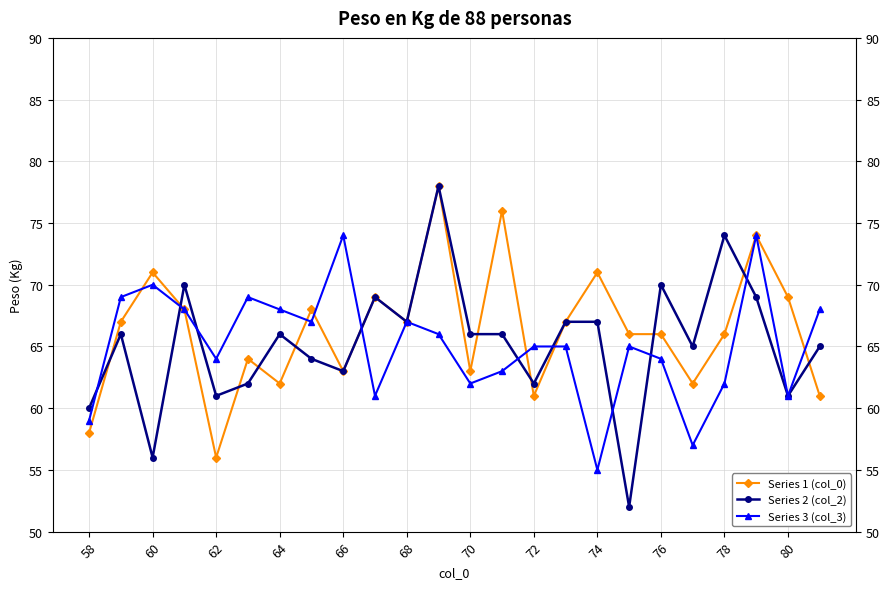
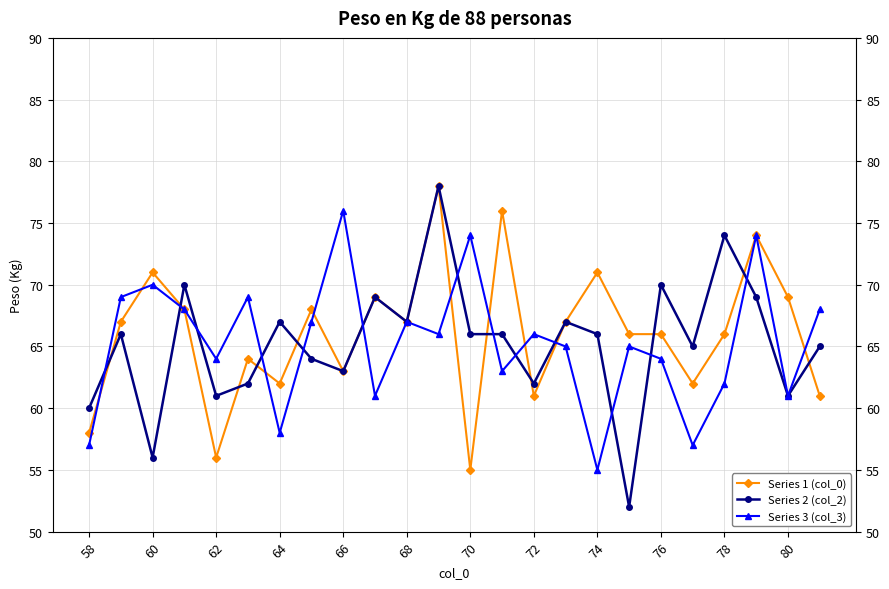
Series 3 (col_3), 58: 59 -> 57
Series 2 (col_2), 64: 66 -> 67
Series 3 (col_3), 64: 68 -> 58
Series 3 (col_3), 66: 74 -> 76
Series 1 (col_0), 70: 63 -> 55
Series 3 (col_3), 70: 62 -> 74
Series 3 (col_3), 72: 65 -> 66
Series 2 (col_2), 74: 67 -> 66
